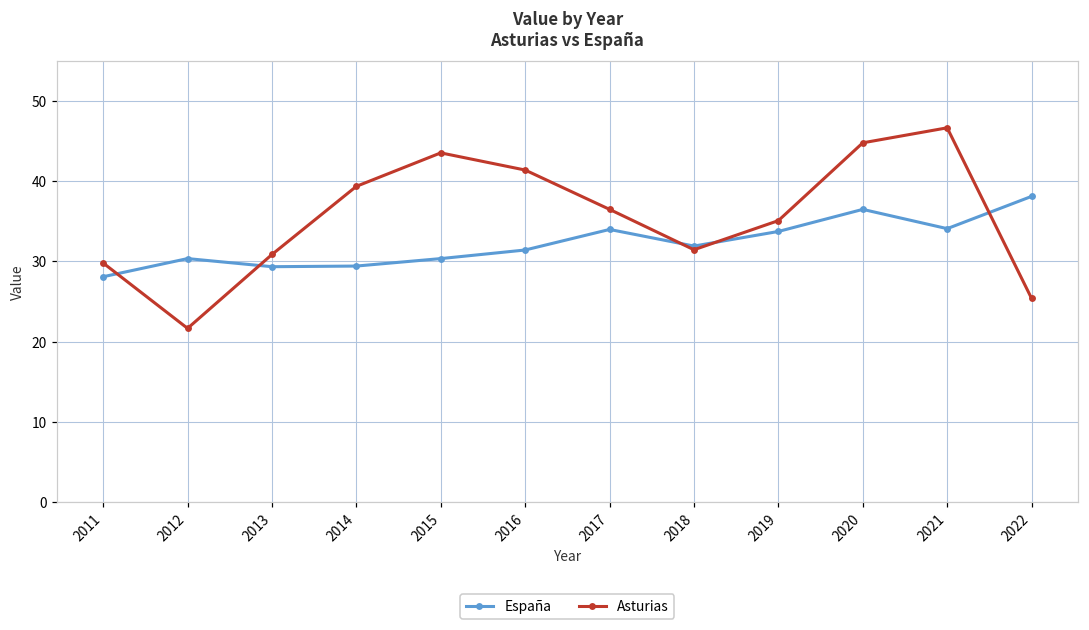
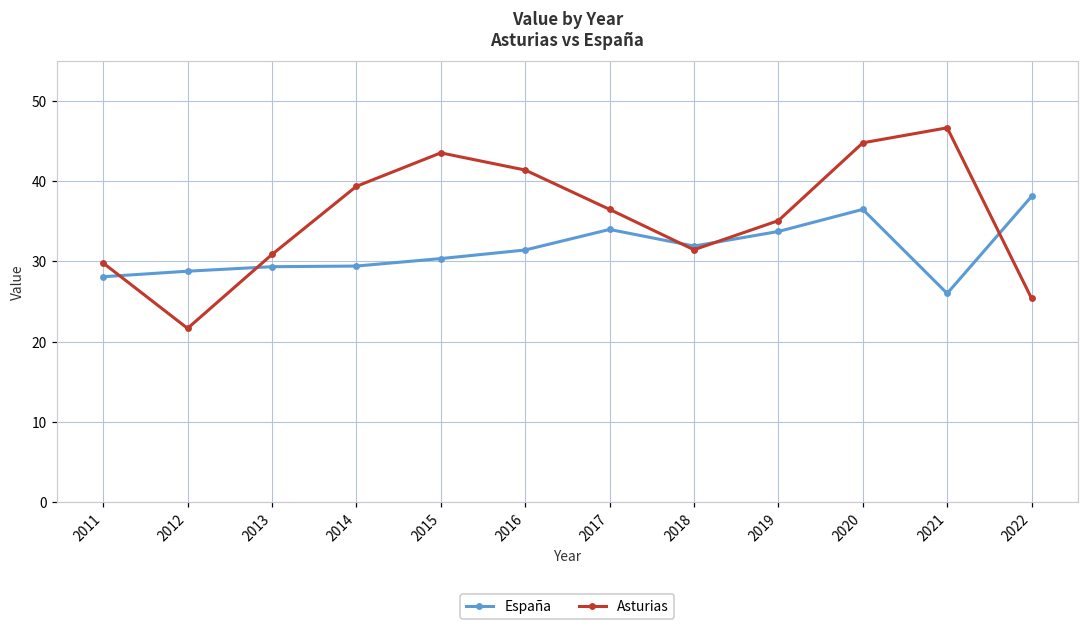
España, 2012: 30 -> 29
España, 2021: 34 -> 26
